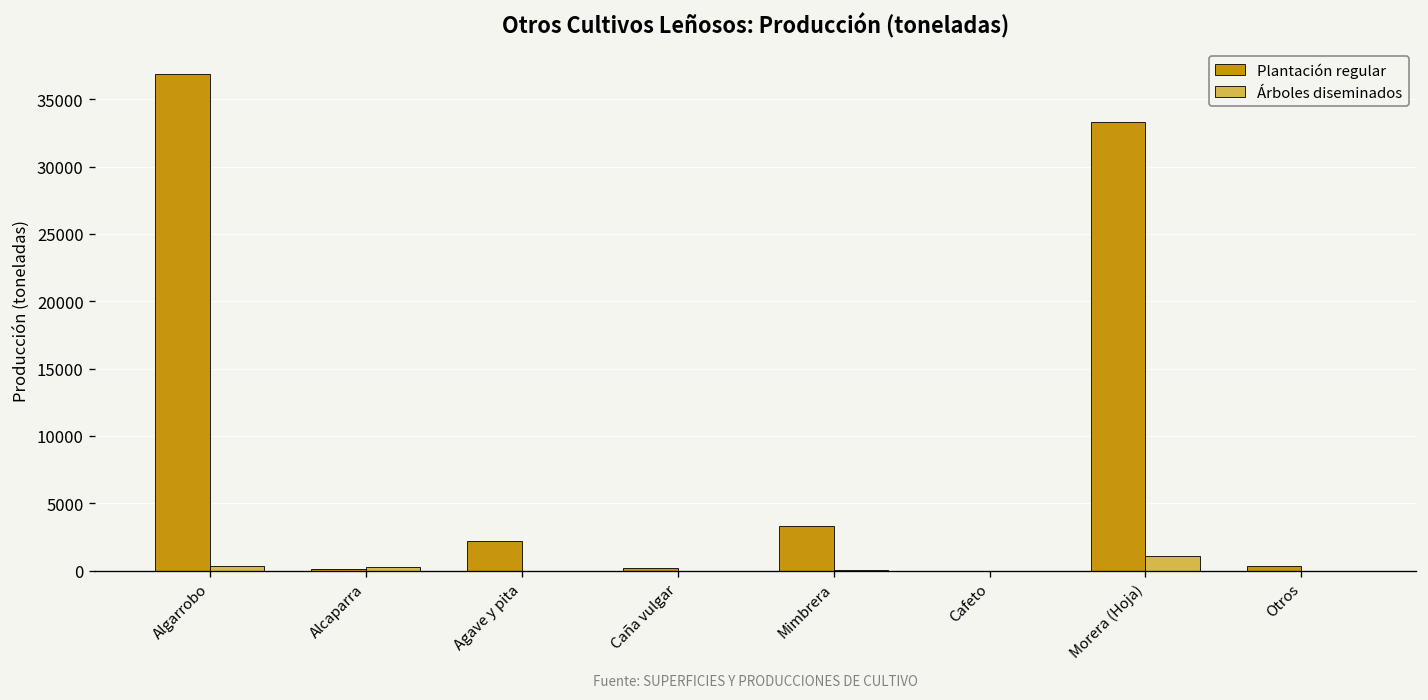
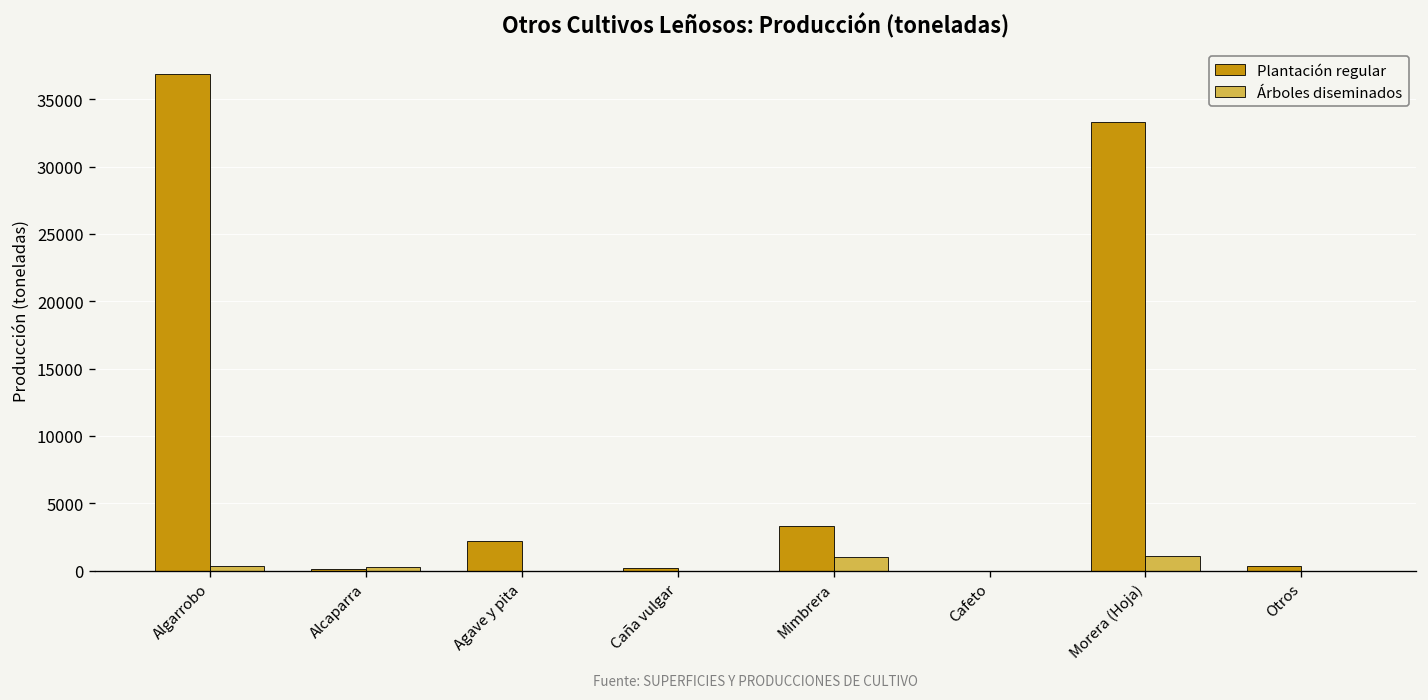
Árboles diseminados, Mimbrera: 0 -> 1000
